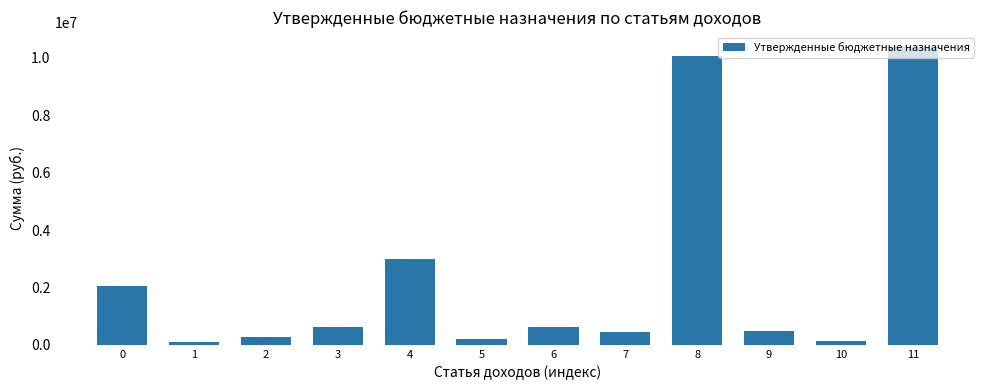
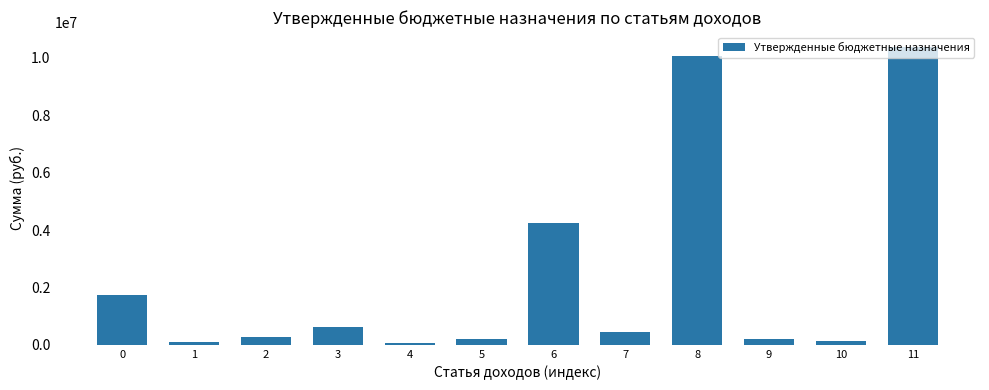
0: 2100000 -> 1700000
4: 3000000 -> 100000
6: 600000 -> 4200000
9: 500000 -> 200000
